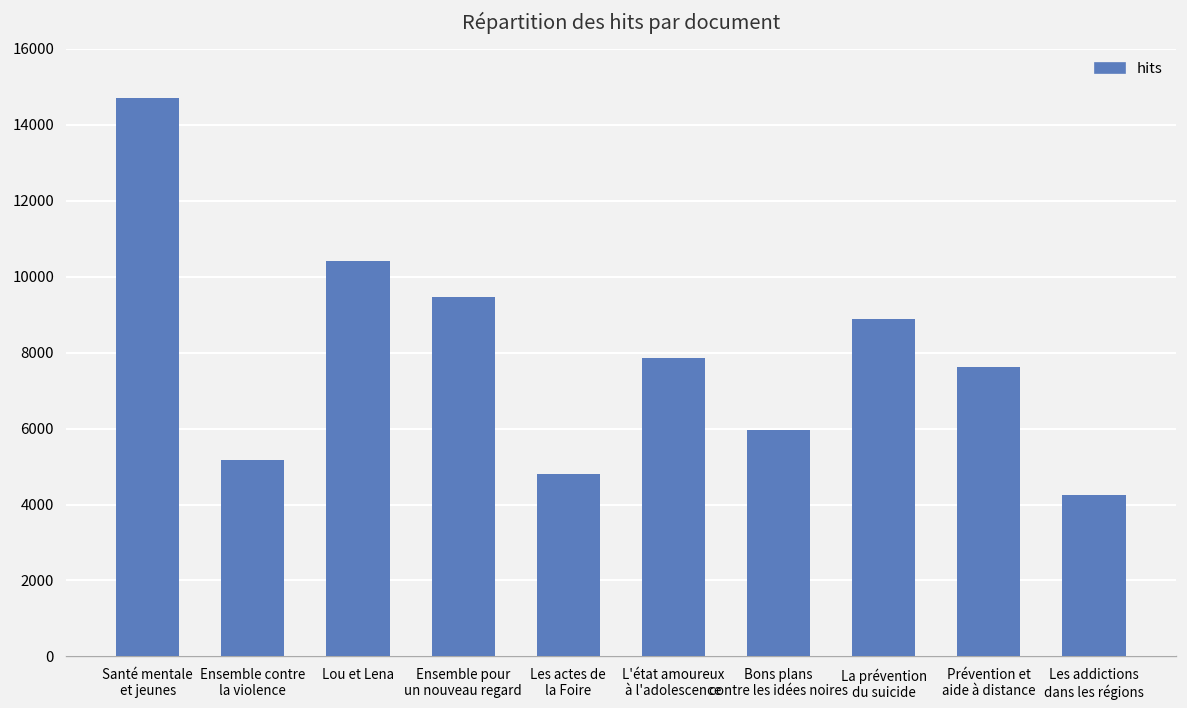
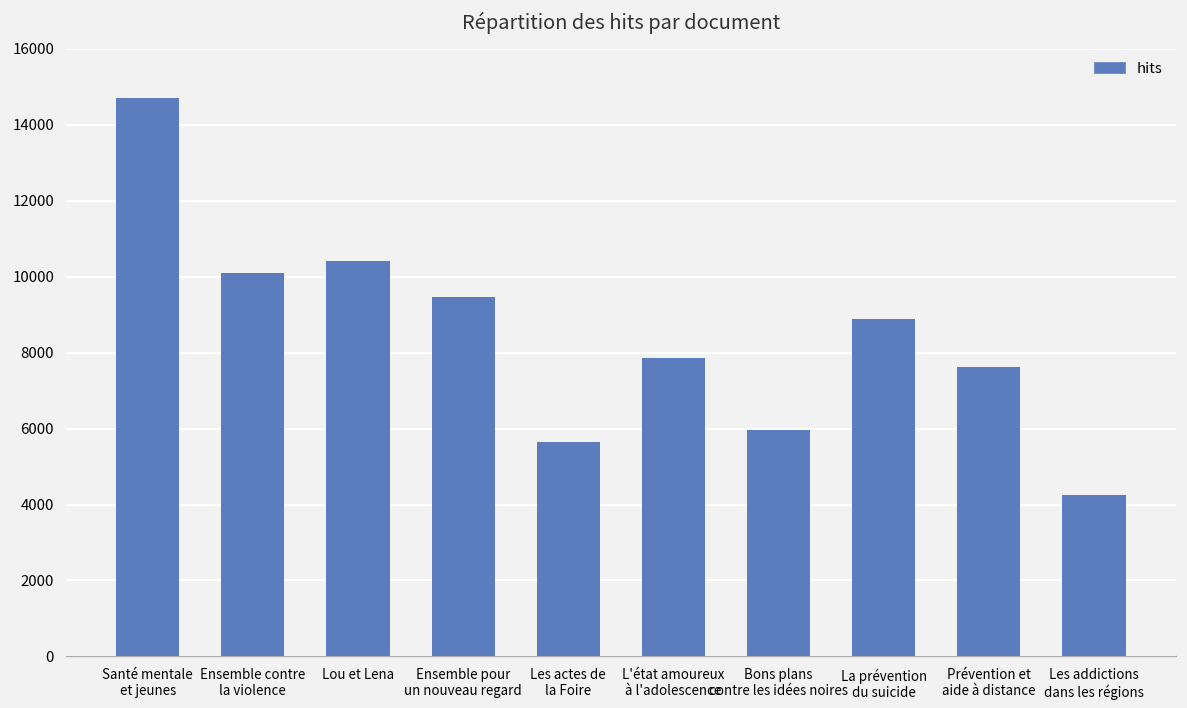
Ensemble contre la violence: 5200 -> 10100
Les actes de la Foire: 4800 -> 5600
